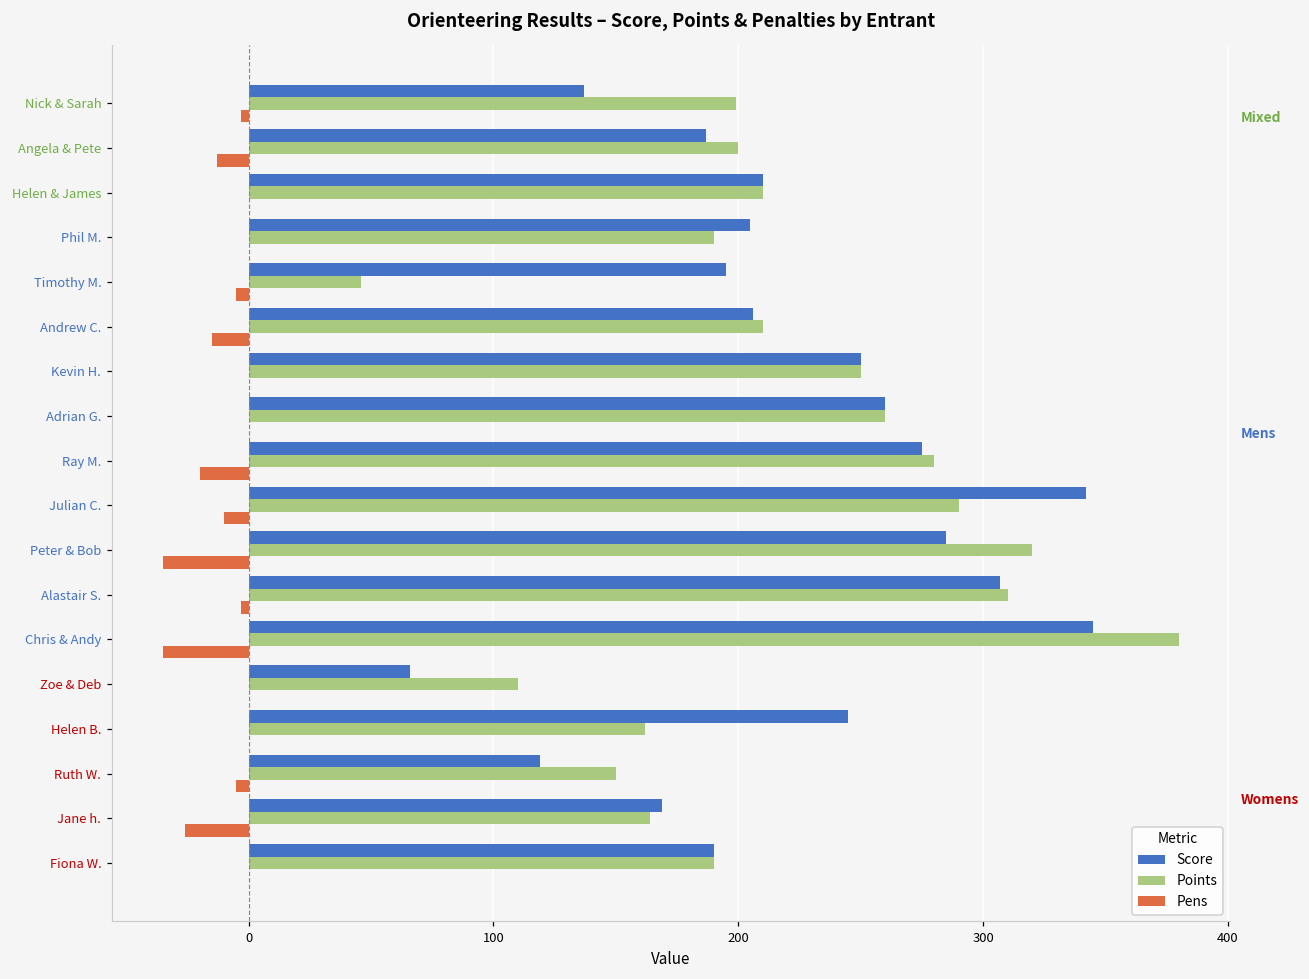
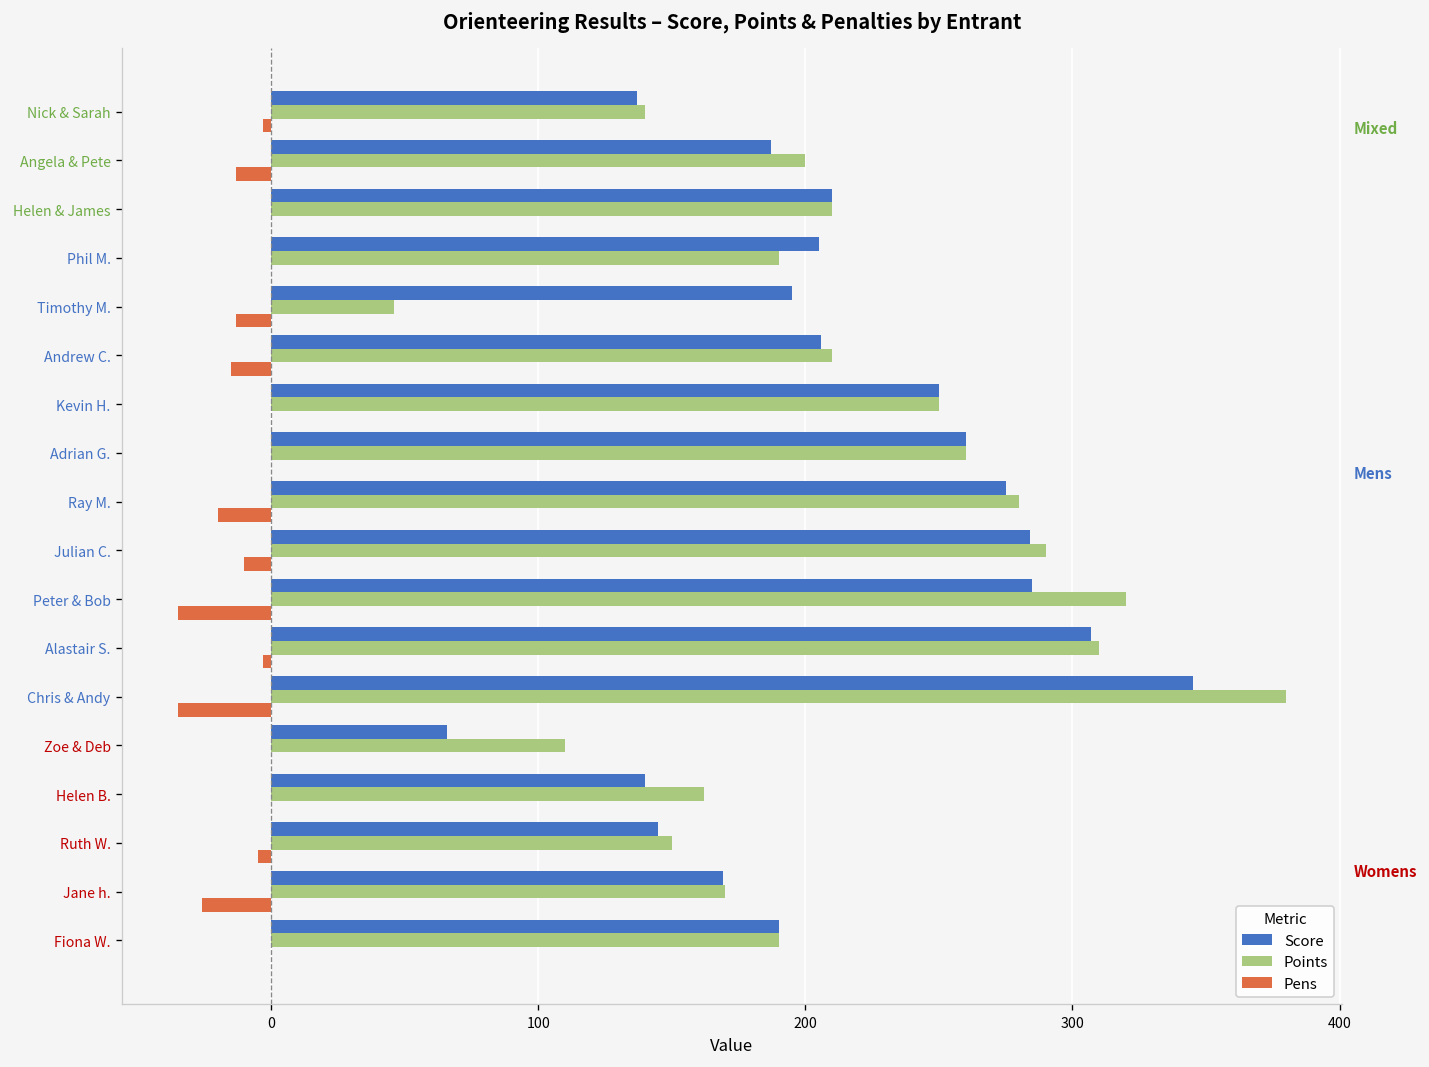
Points, Nick & Sarah: 199 -> 140
Pens, Timothy M.: -5 -> -13
Score, Julian C.: 342 -> 284
Score, Helen B.: 245 -> 140
Score, Ruth W.: 119 -> 145
Points, Jane h.: 164 -> 170
